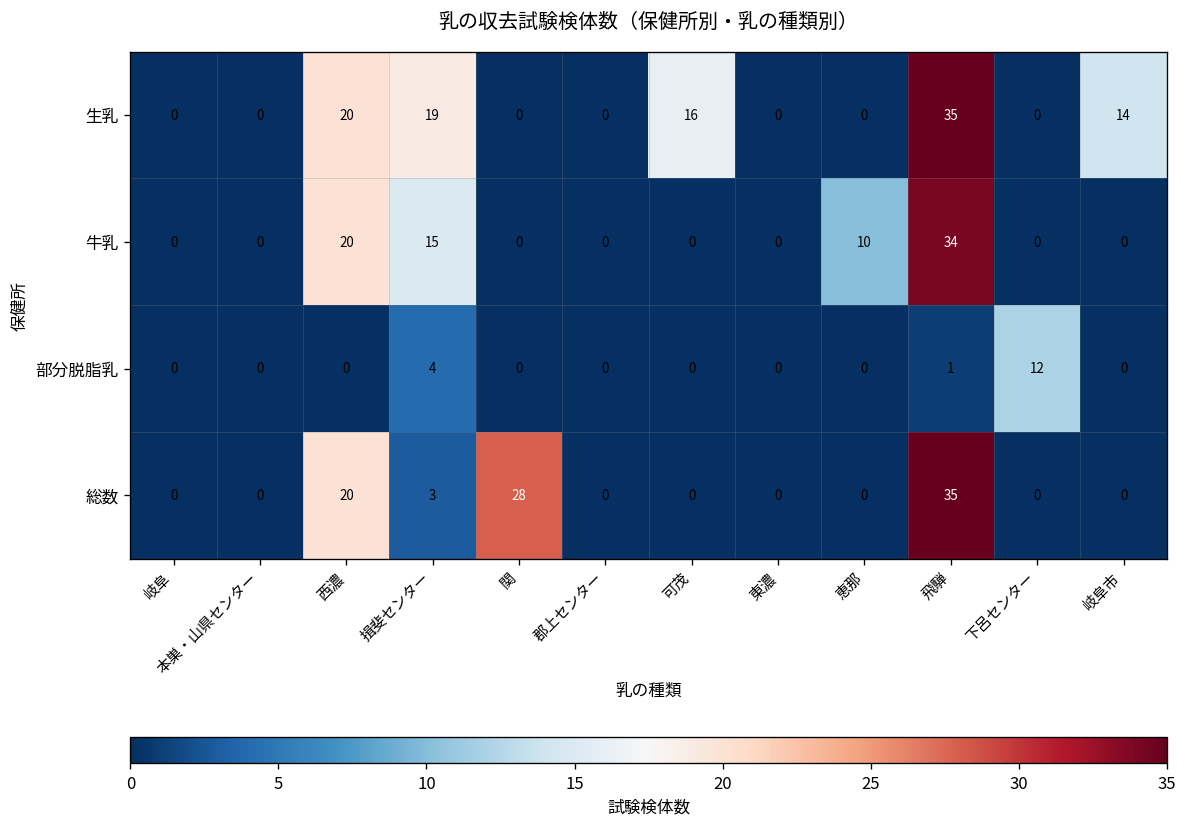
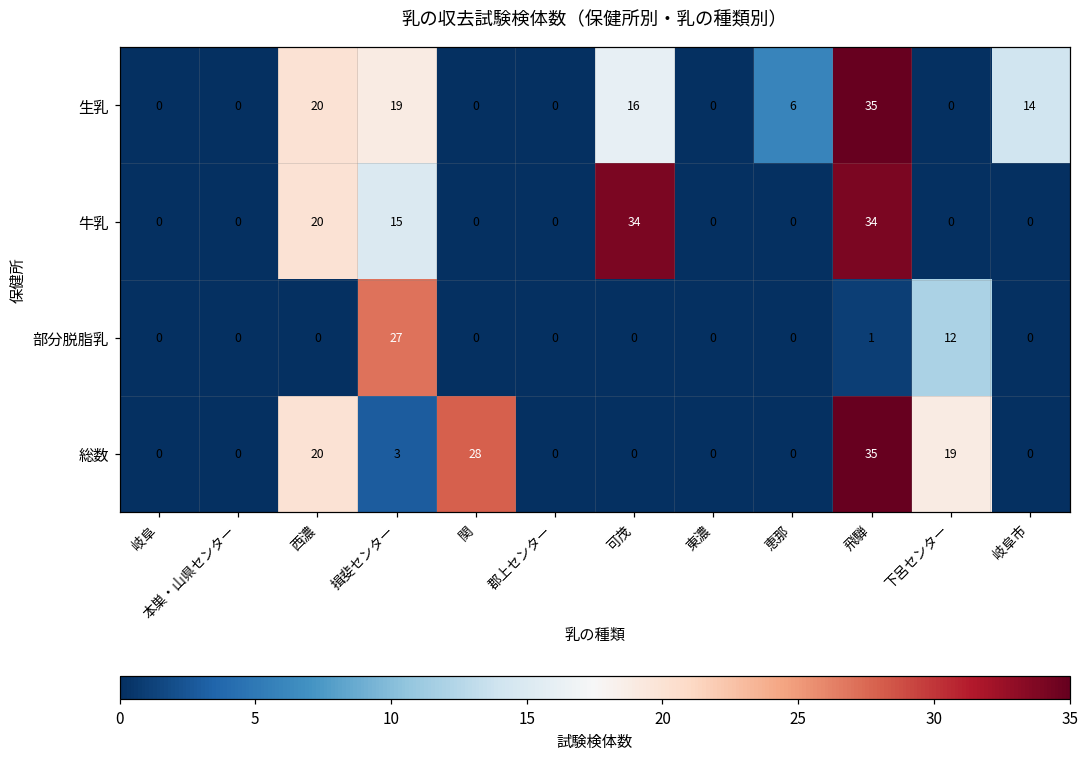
生乳, 恵那: 0 -> 6
牛乳, 可茂: 0 -> 34
牛乳, 恵那: 10 -> 0
部分脱脂乳, 揖斐センター: 4 -> 27
総数, 下呂センター: 0 -> 19
